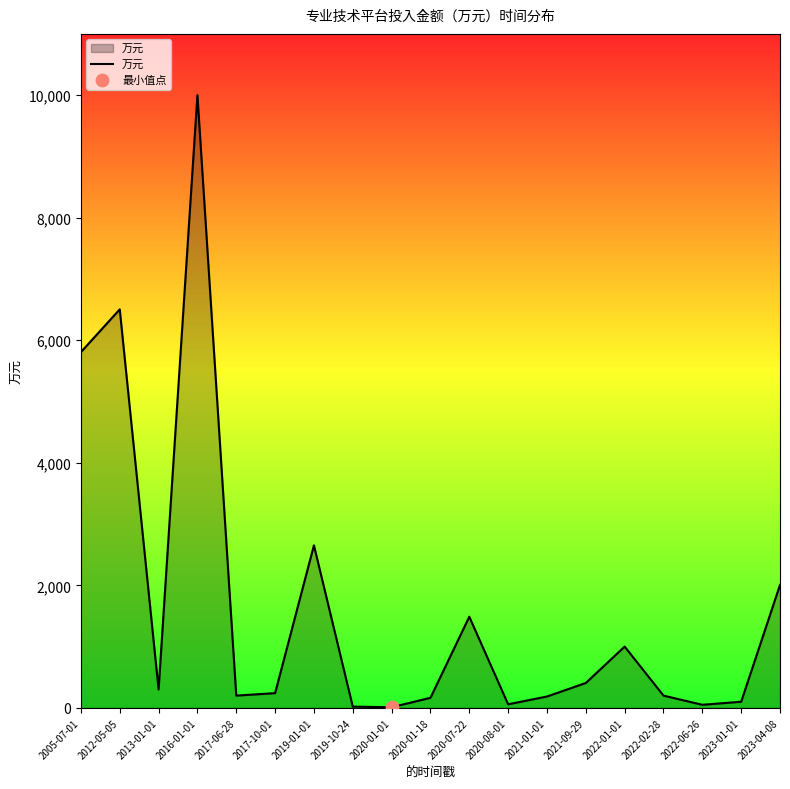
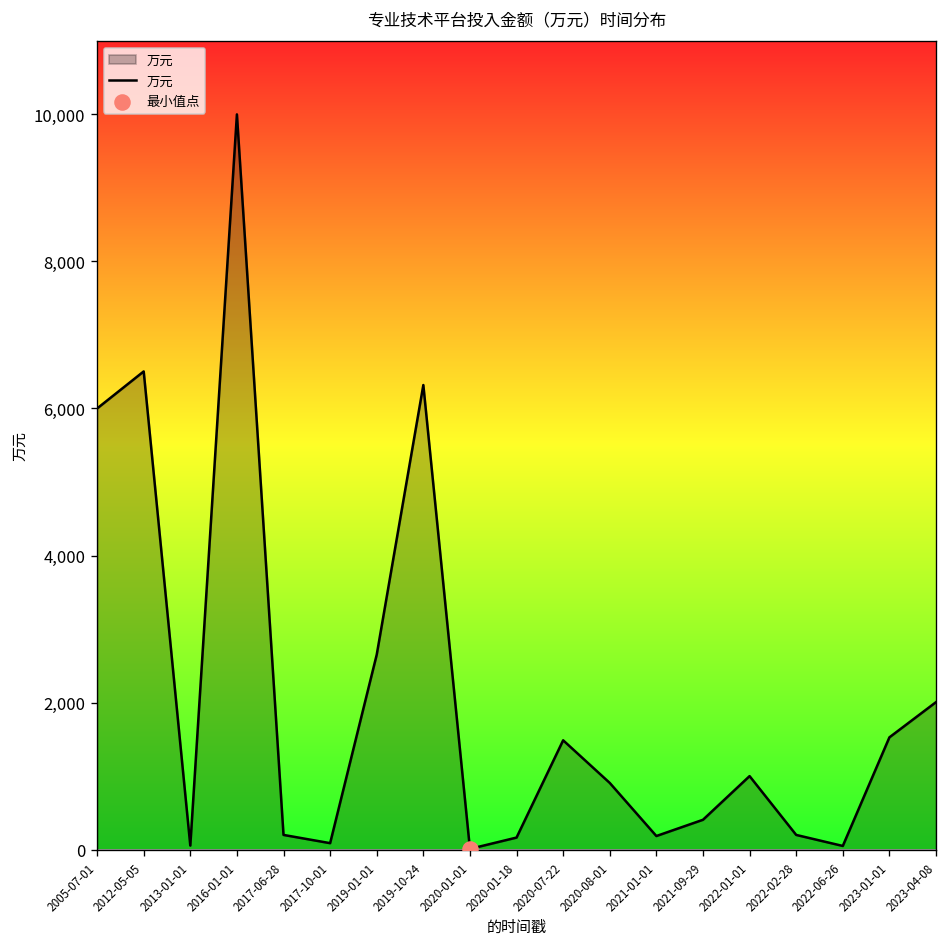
万元, 2005-07-01: 5,800 -> 6,000
万元, 2013-01-01: 300 -> 100
万元, 2017-10-01: 200 -> 100
万元, 2019-10-24: 0 -> 6,300
万元, 2020-08-01: 100 -> 900
万元, 2023-01-01: 100 -> 1,500
